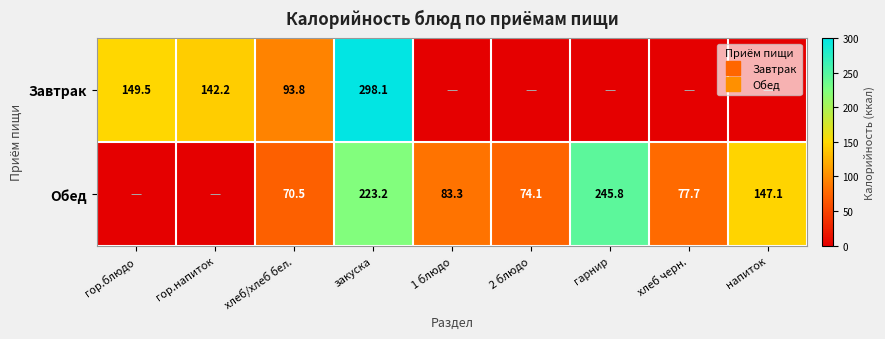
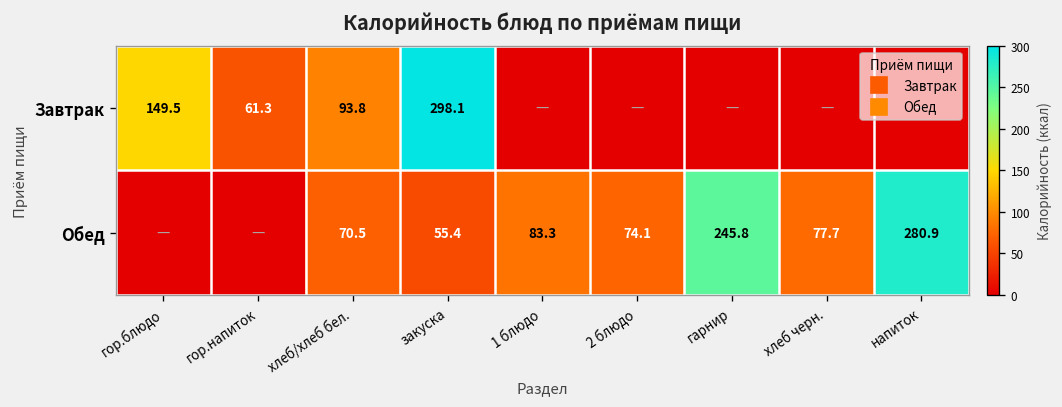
Завтрак, гор.напиток: 142.2 -> 61.3
Обед, закуска: 223.2 -> 55.4
Обед, напиток: 147.1 -> 280.9
